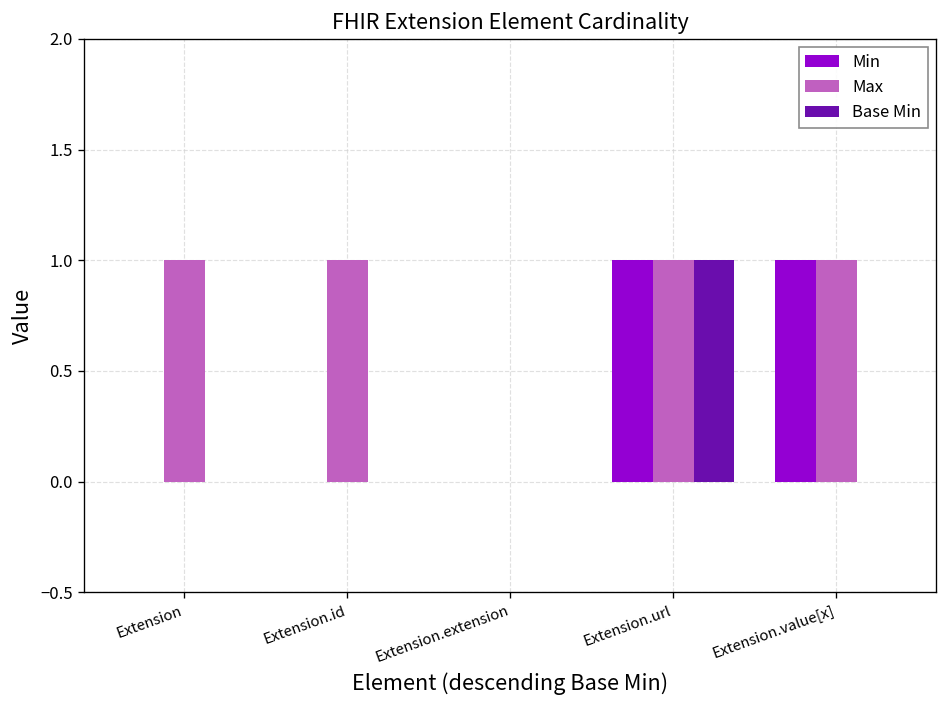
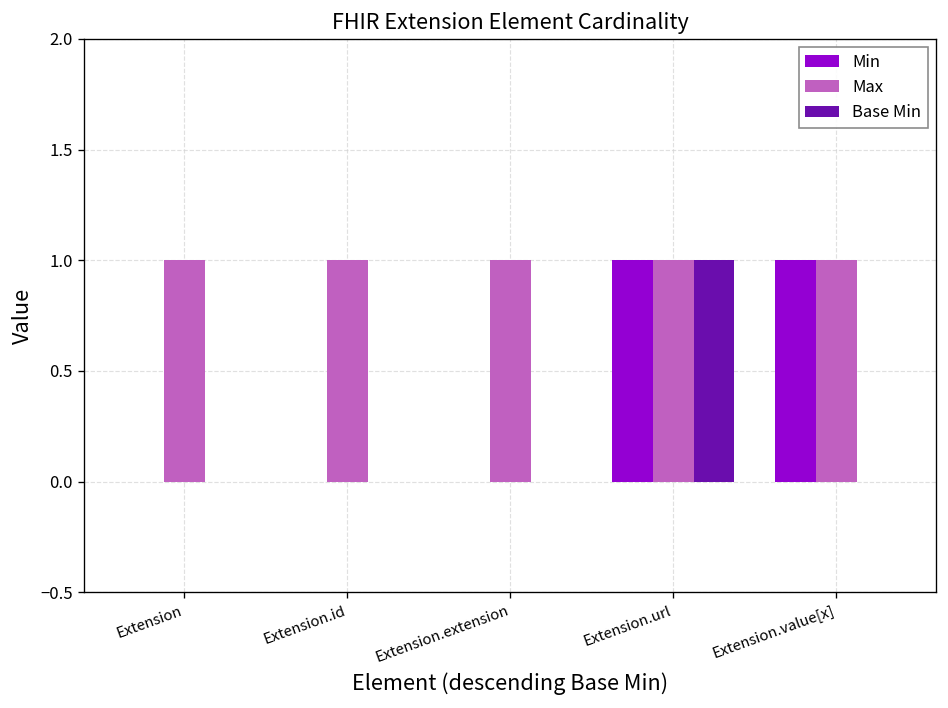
Max, Extension.extension: 0 -> 1
